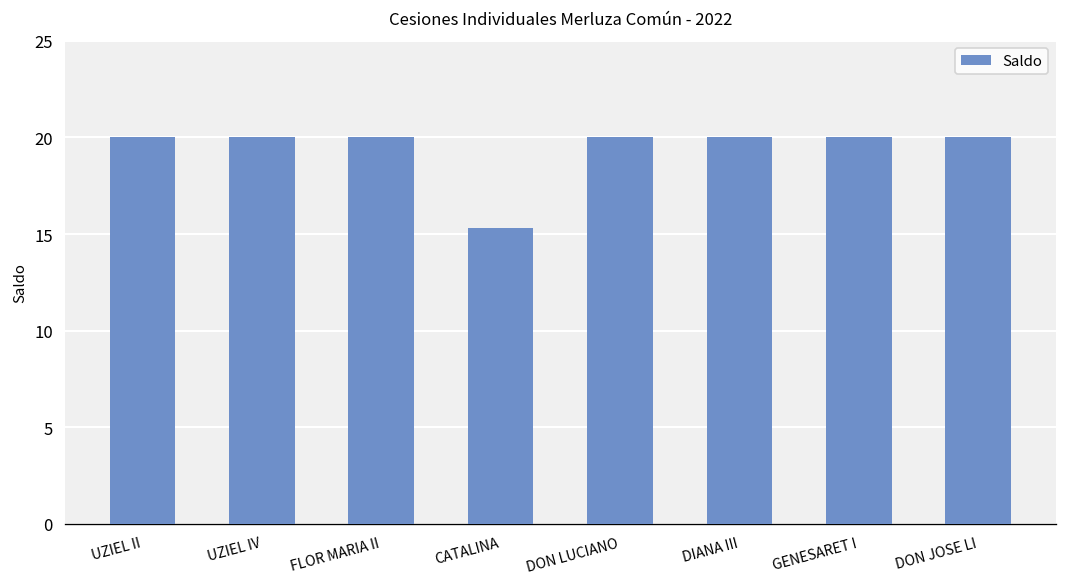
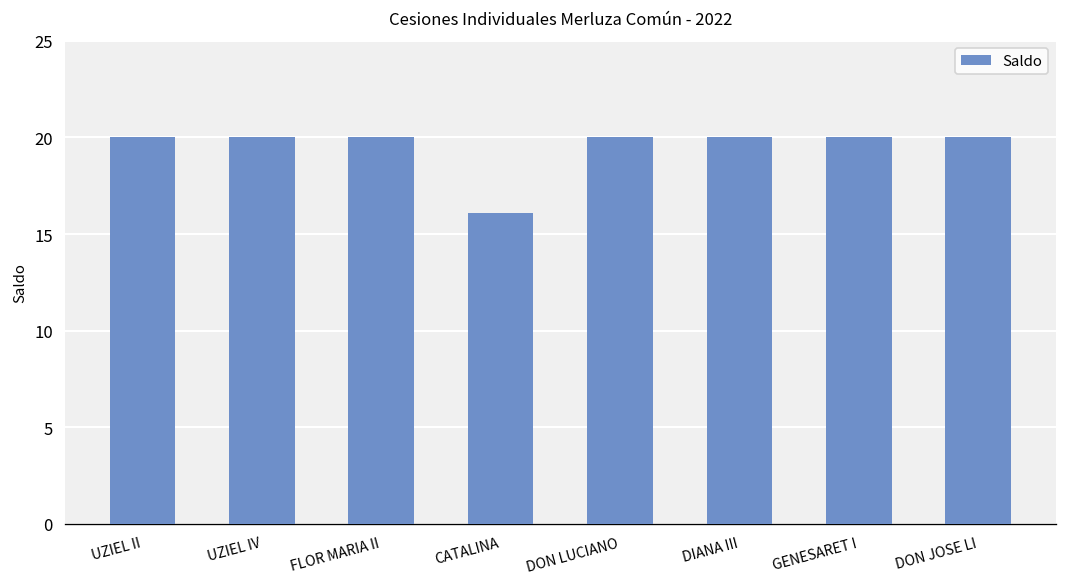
CATALINA: 15.3 -> 16.1
